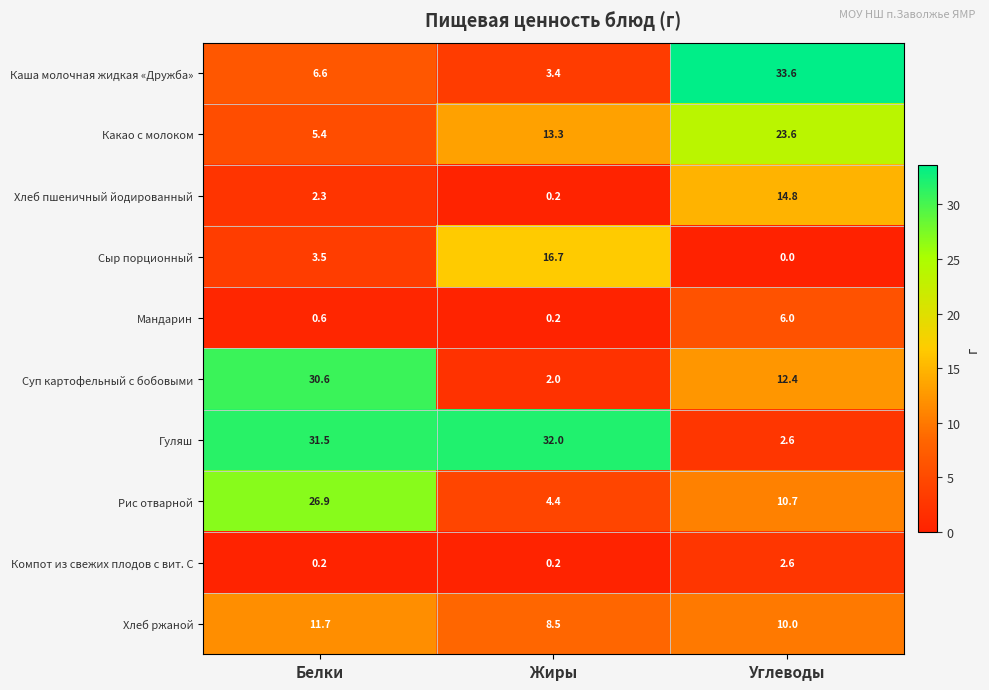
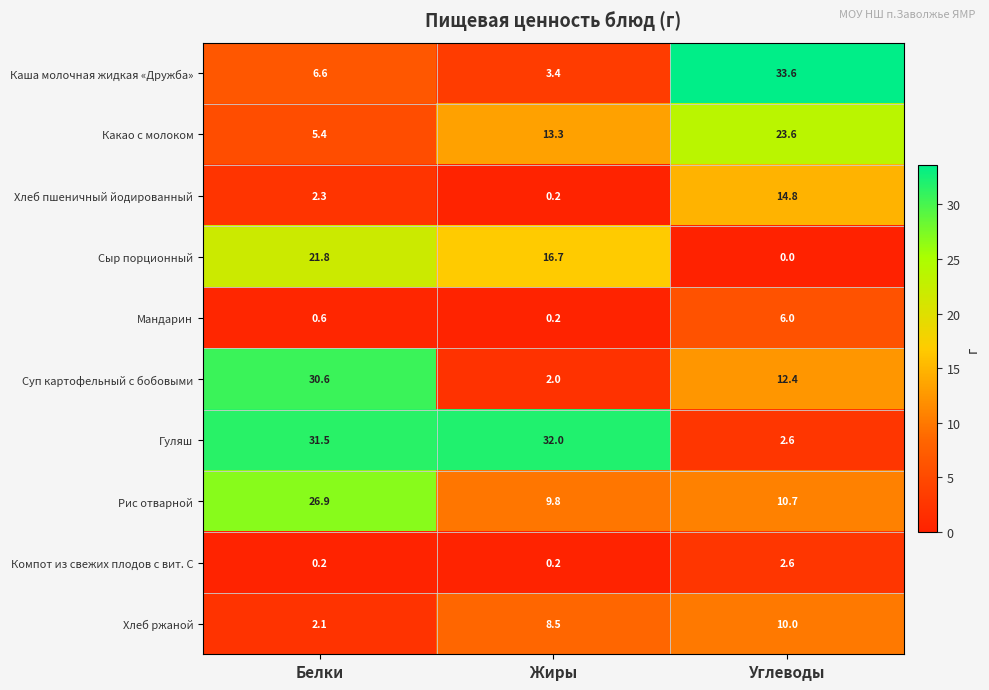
Сыр порционный, Белки: 3.5 -> 21.8
Рис отварной, Жиры: 4.4 -> 9.8
Хлеб ржаной, Белки: 11.7 -> 2.1
